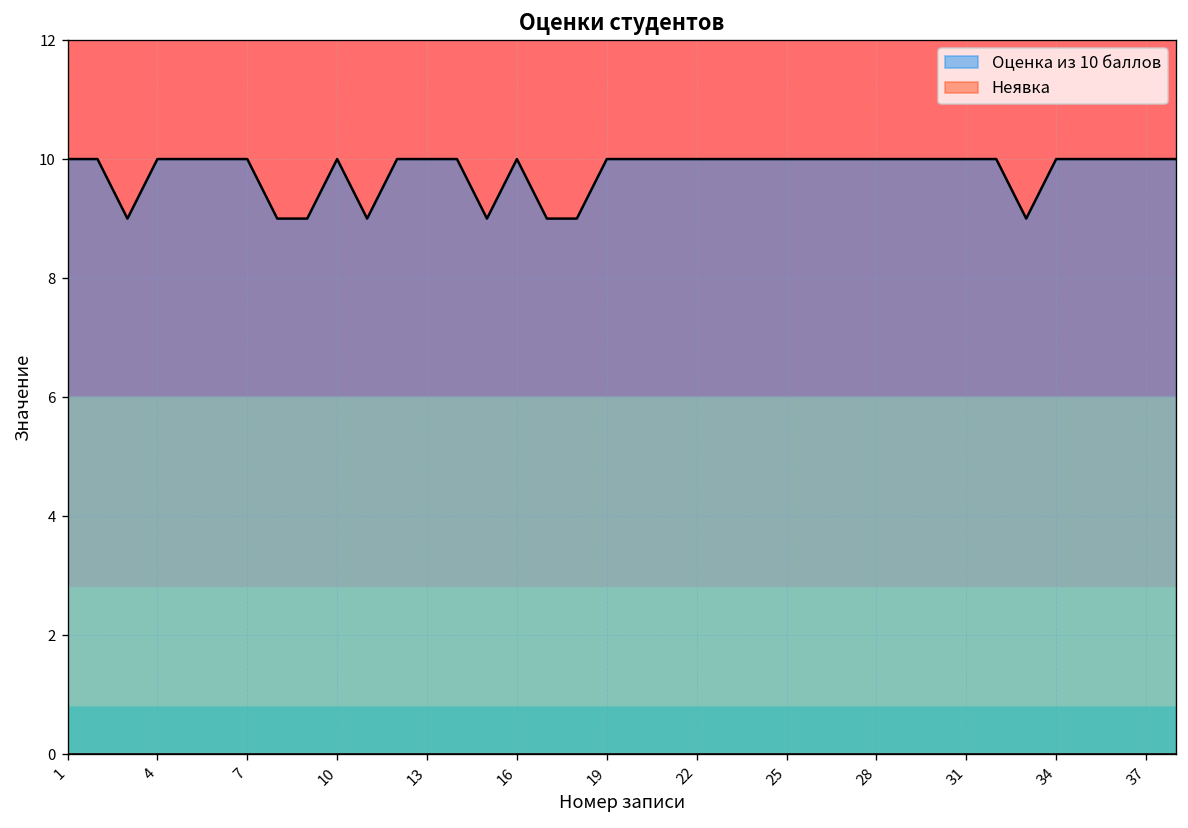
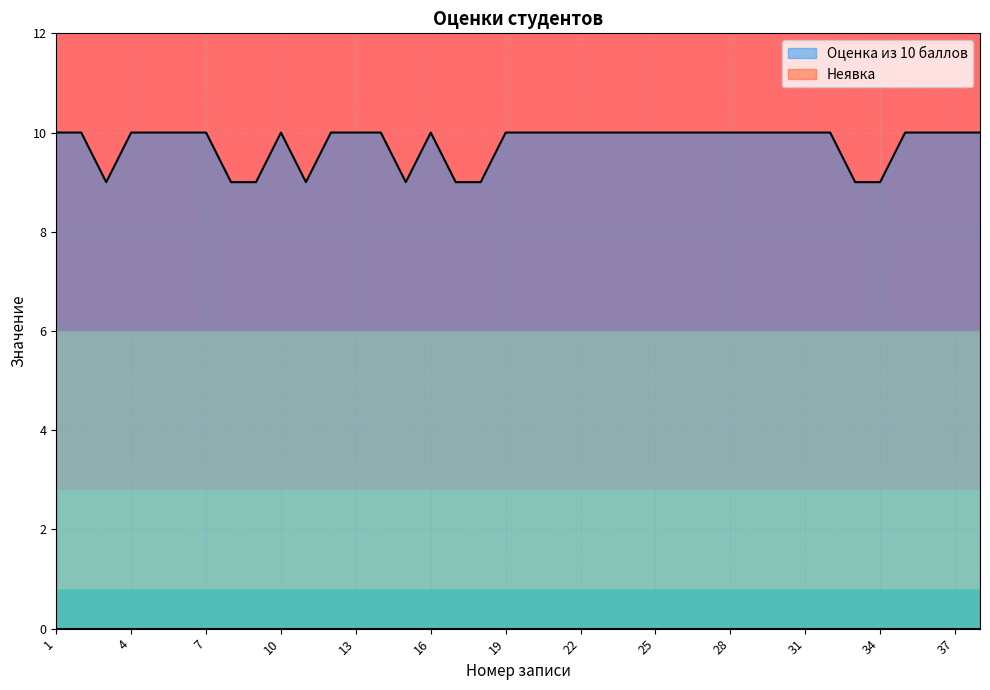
Оценка из 10 баллов, 34: 10 -> 9
